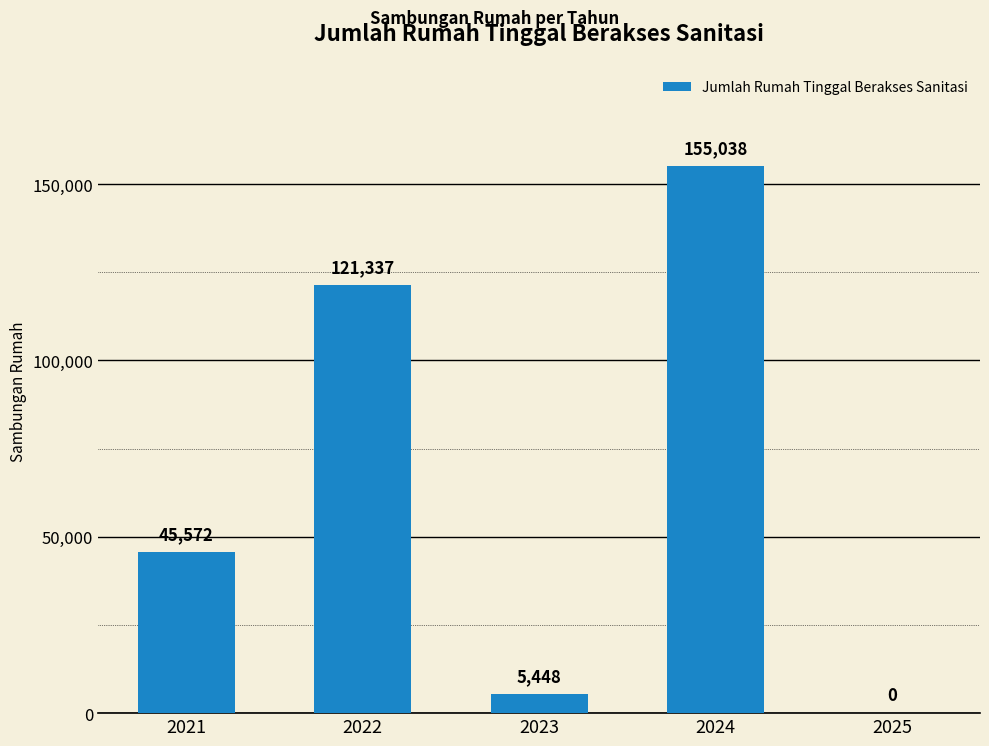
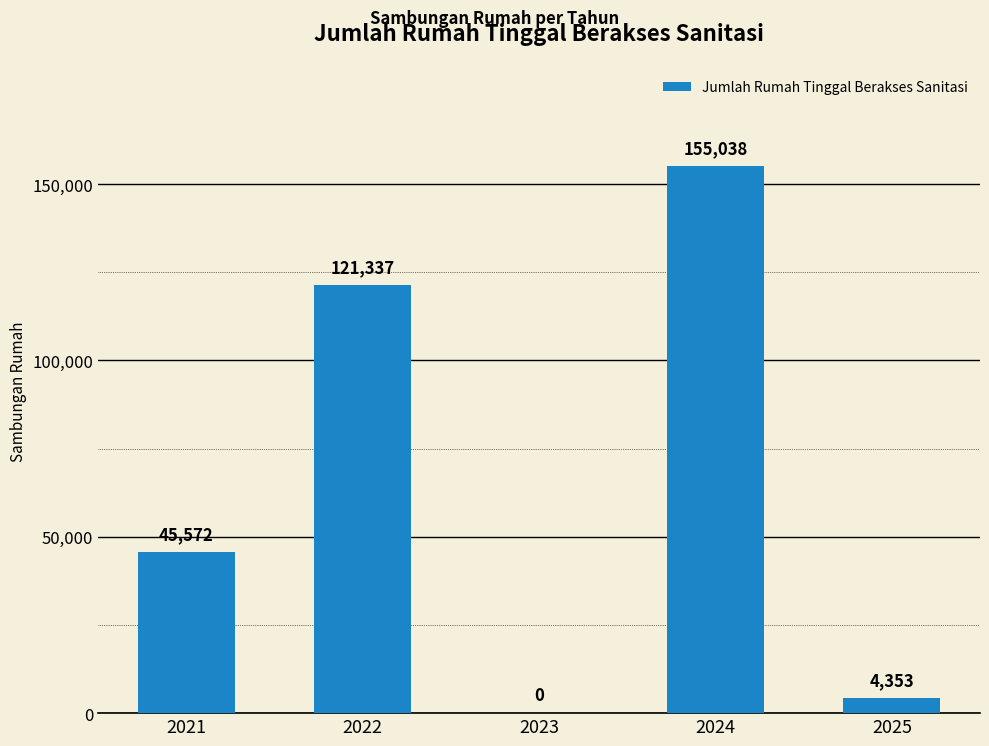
2023: 5,448 -> 0
2025: 0 -> 4,353
